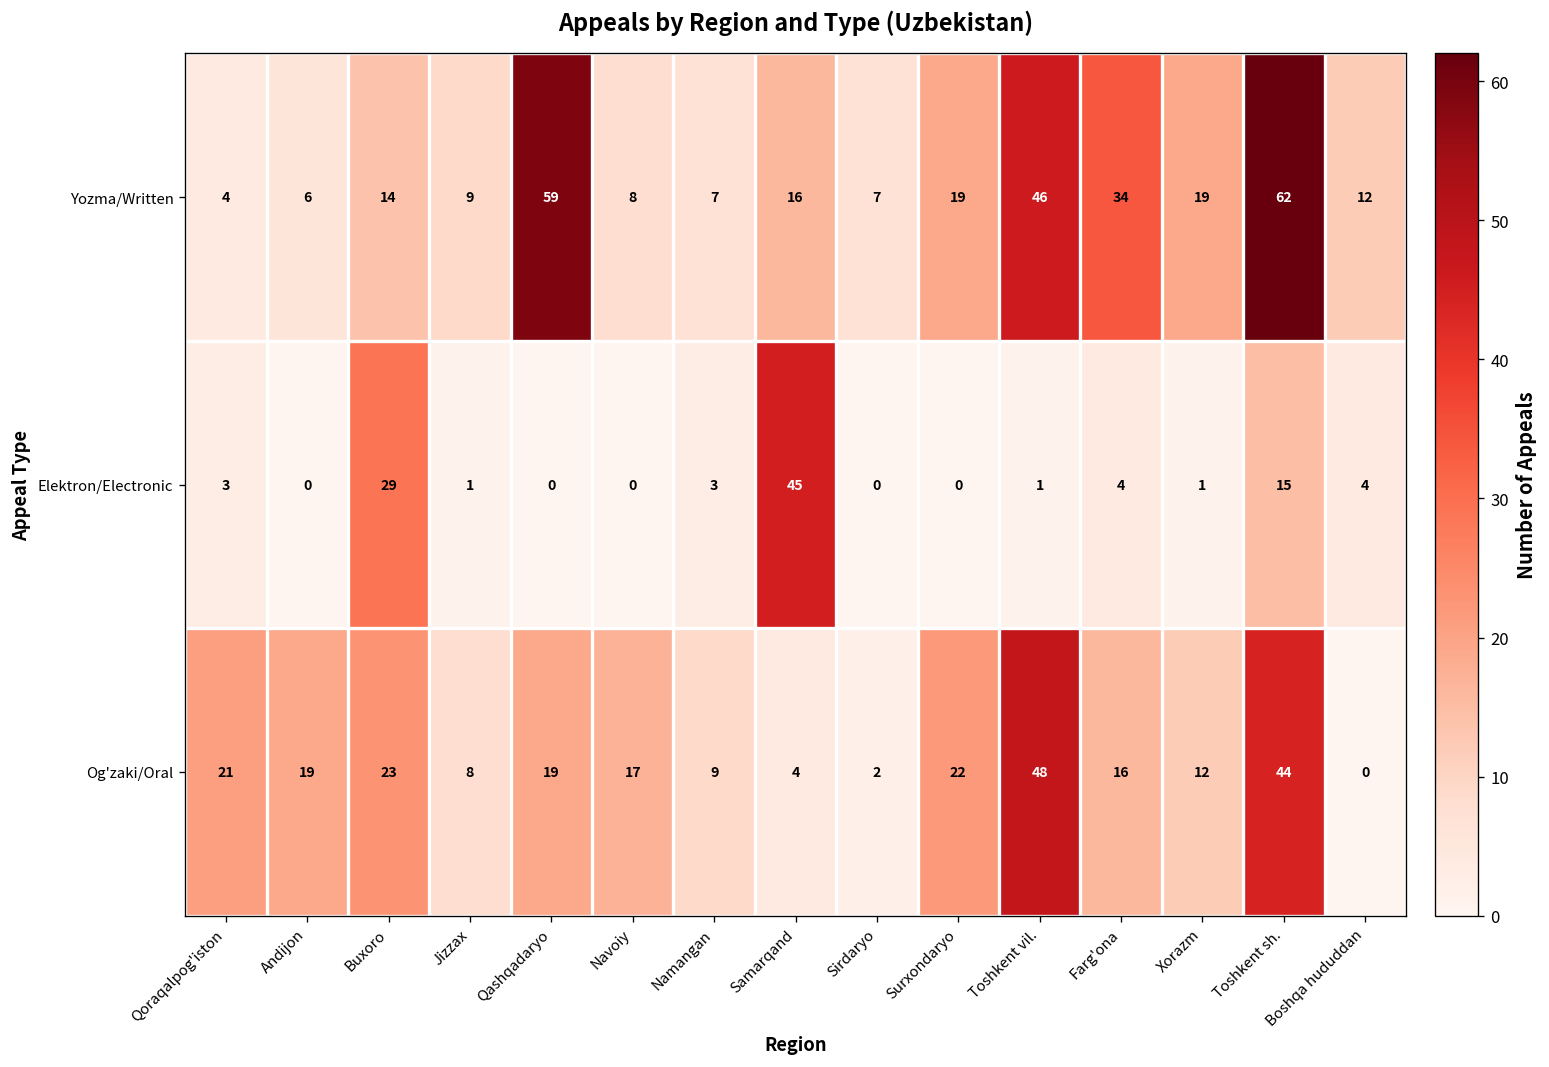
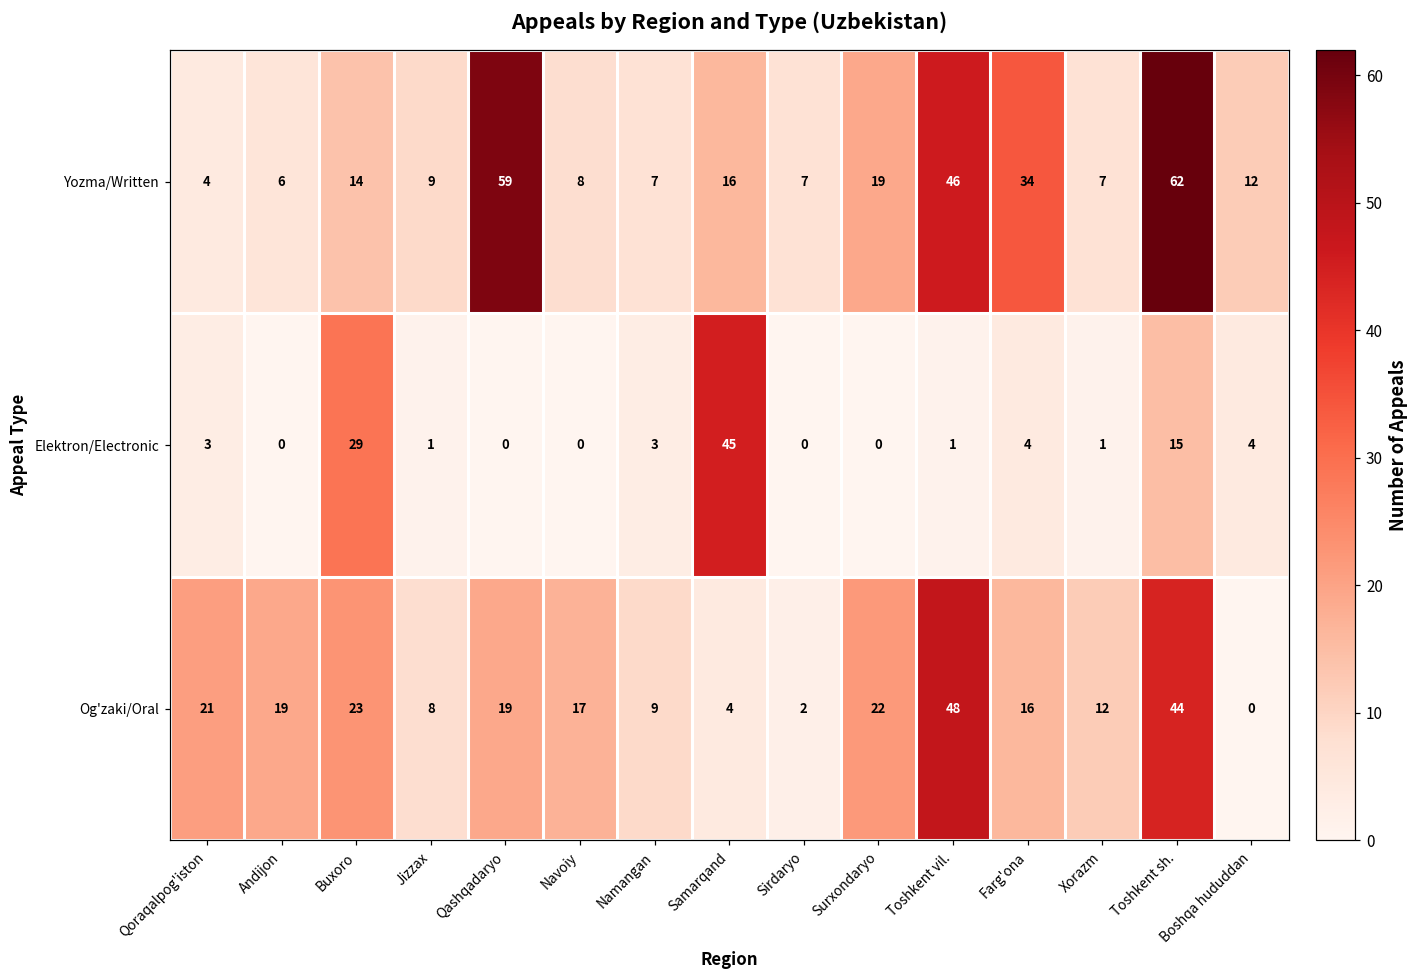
Yozma/Written, Xorazm: 19 -> 7
